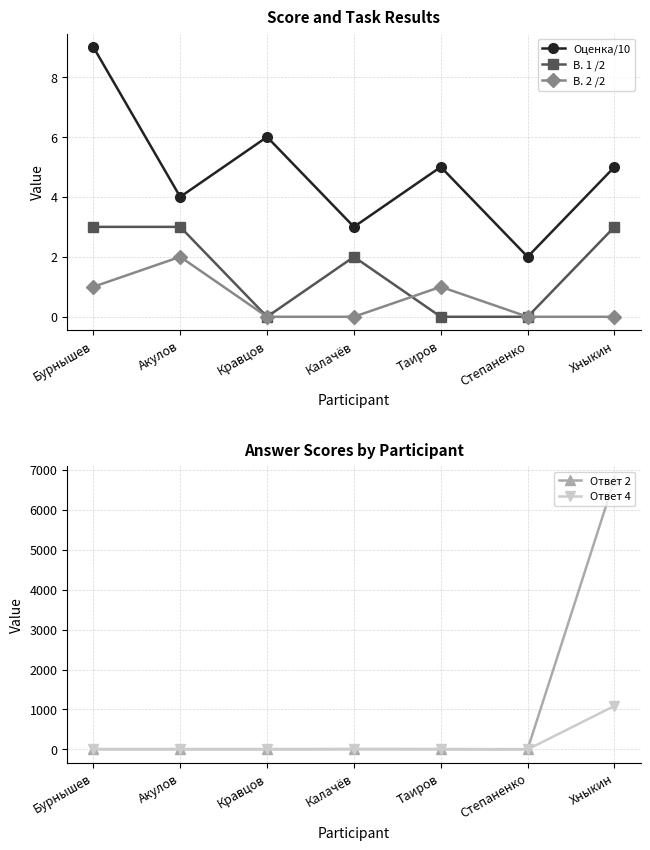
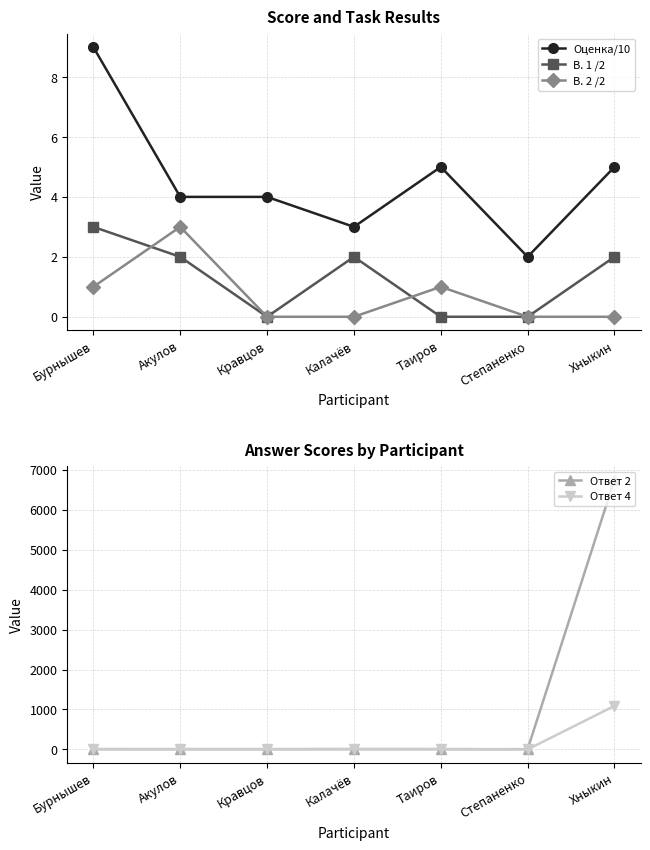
Score and Task Results, В. 1 /2, Акулов: 3 -> 2
Score and Task Results, В. 2 /2, Акулов: 2 -> 3
Score and Task Results, Оценка/10, Кравцов: 6 -> 4
Score and Task Results, В. 1 /2, Хныкин: 3 -> 2
